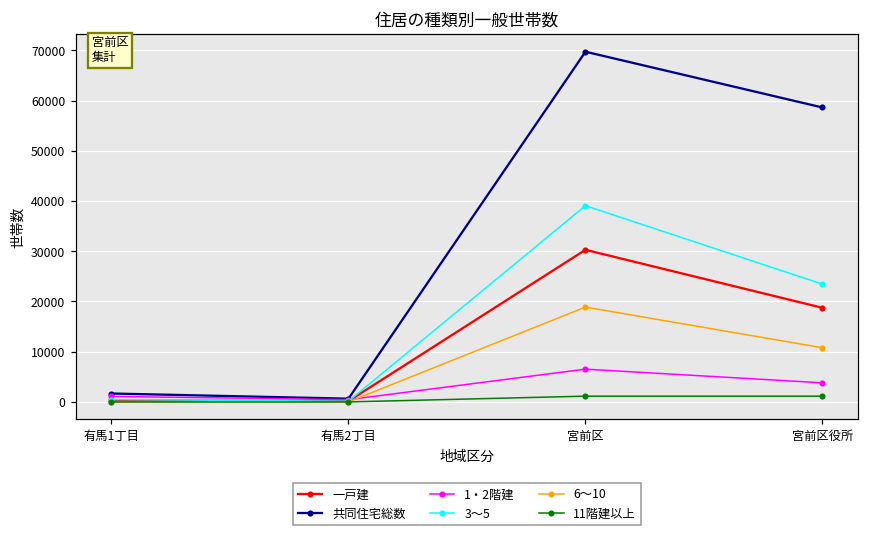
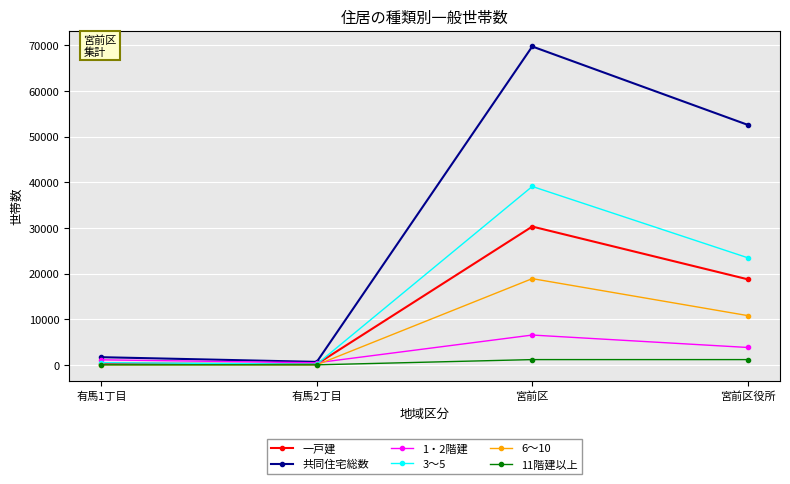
共同住宅総数, 宮前区役所: 59000 -> 53000
